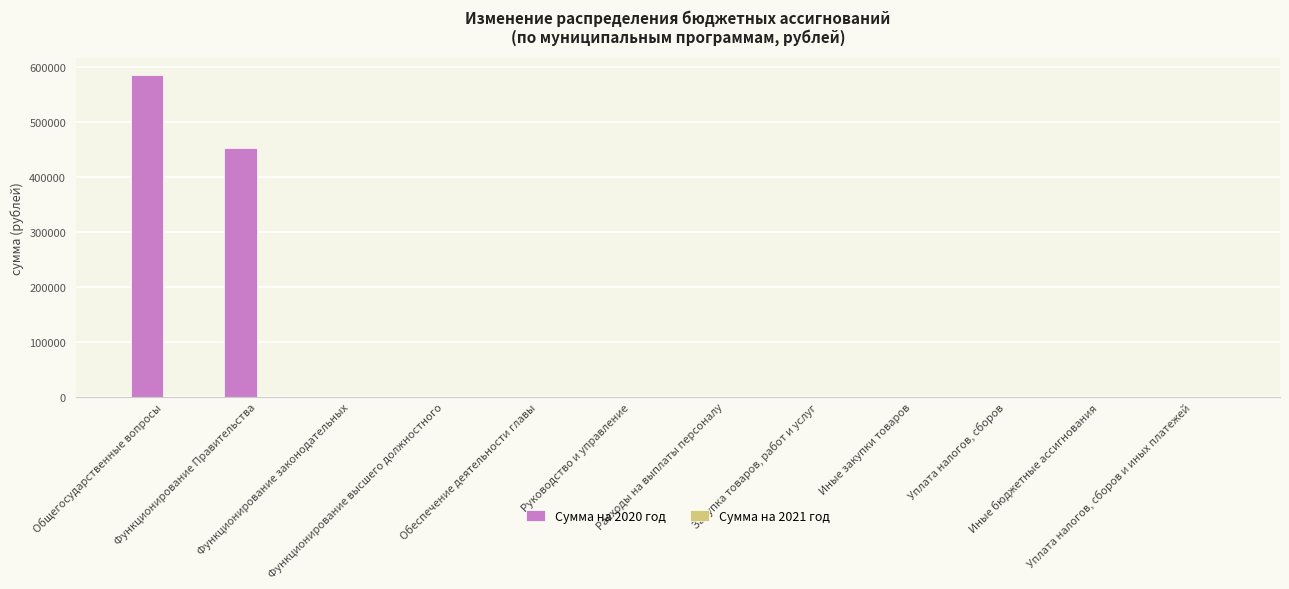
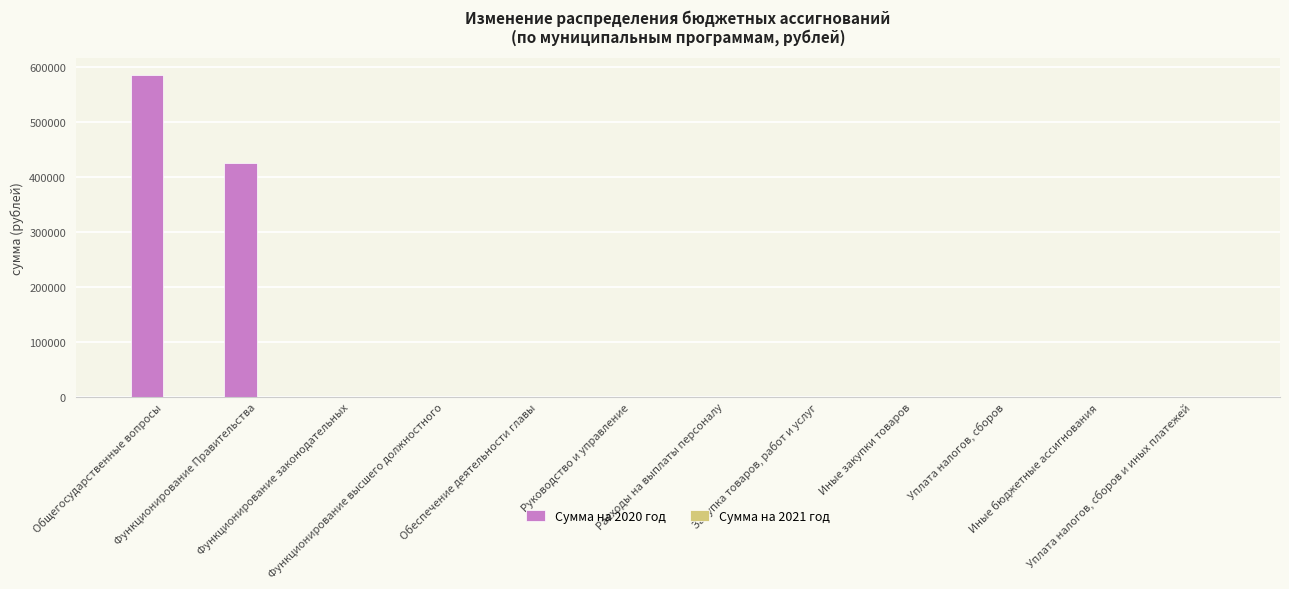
Сумма на 2020 год, Функционирование Правительства: 450000 -> 430000
